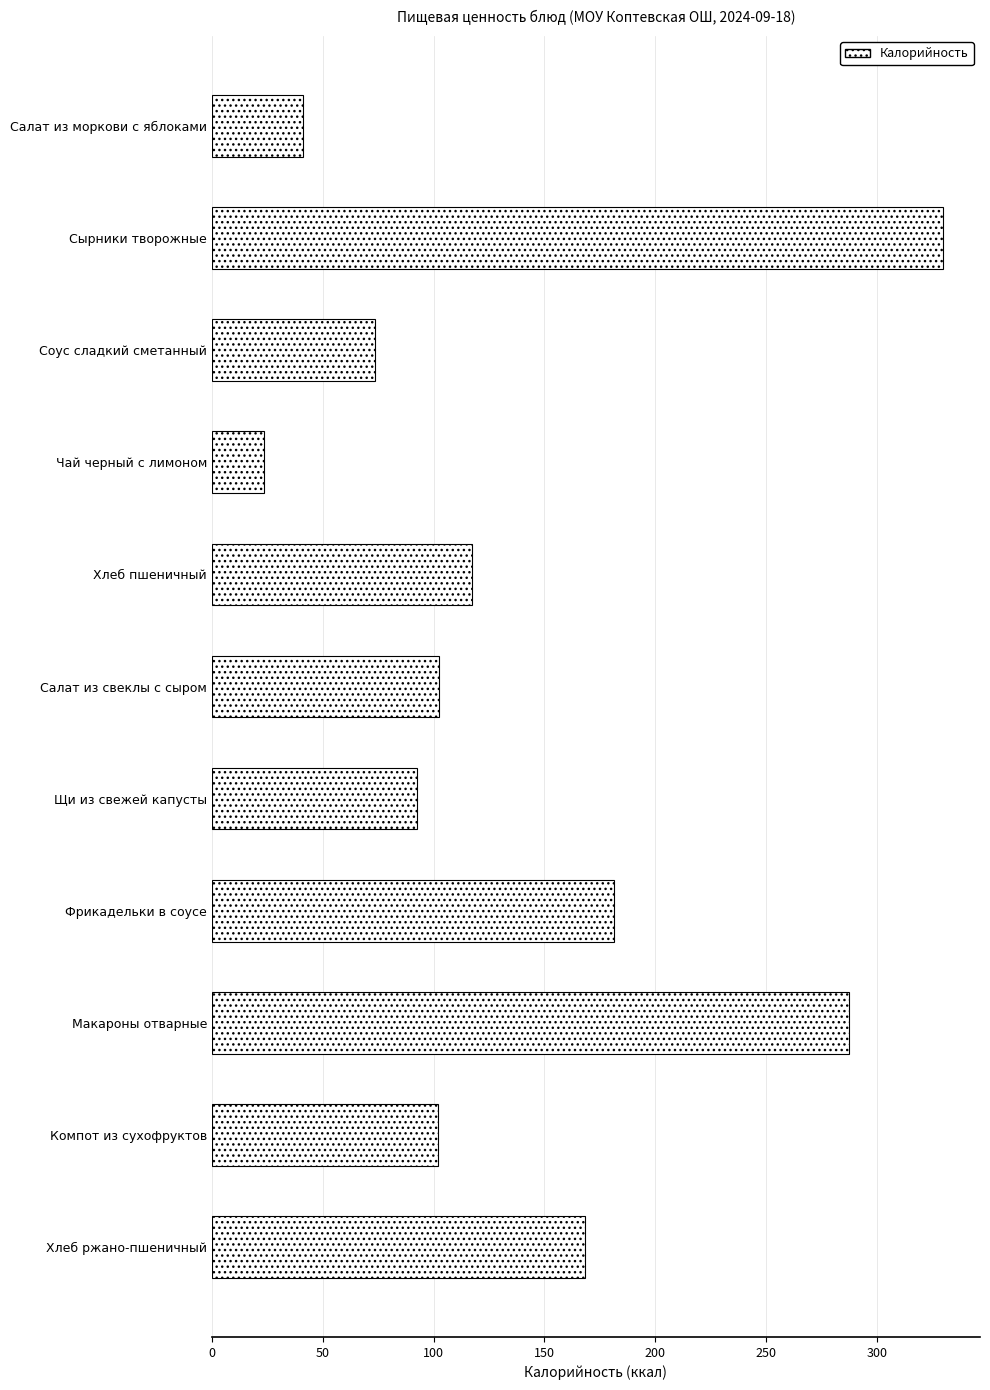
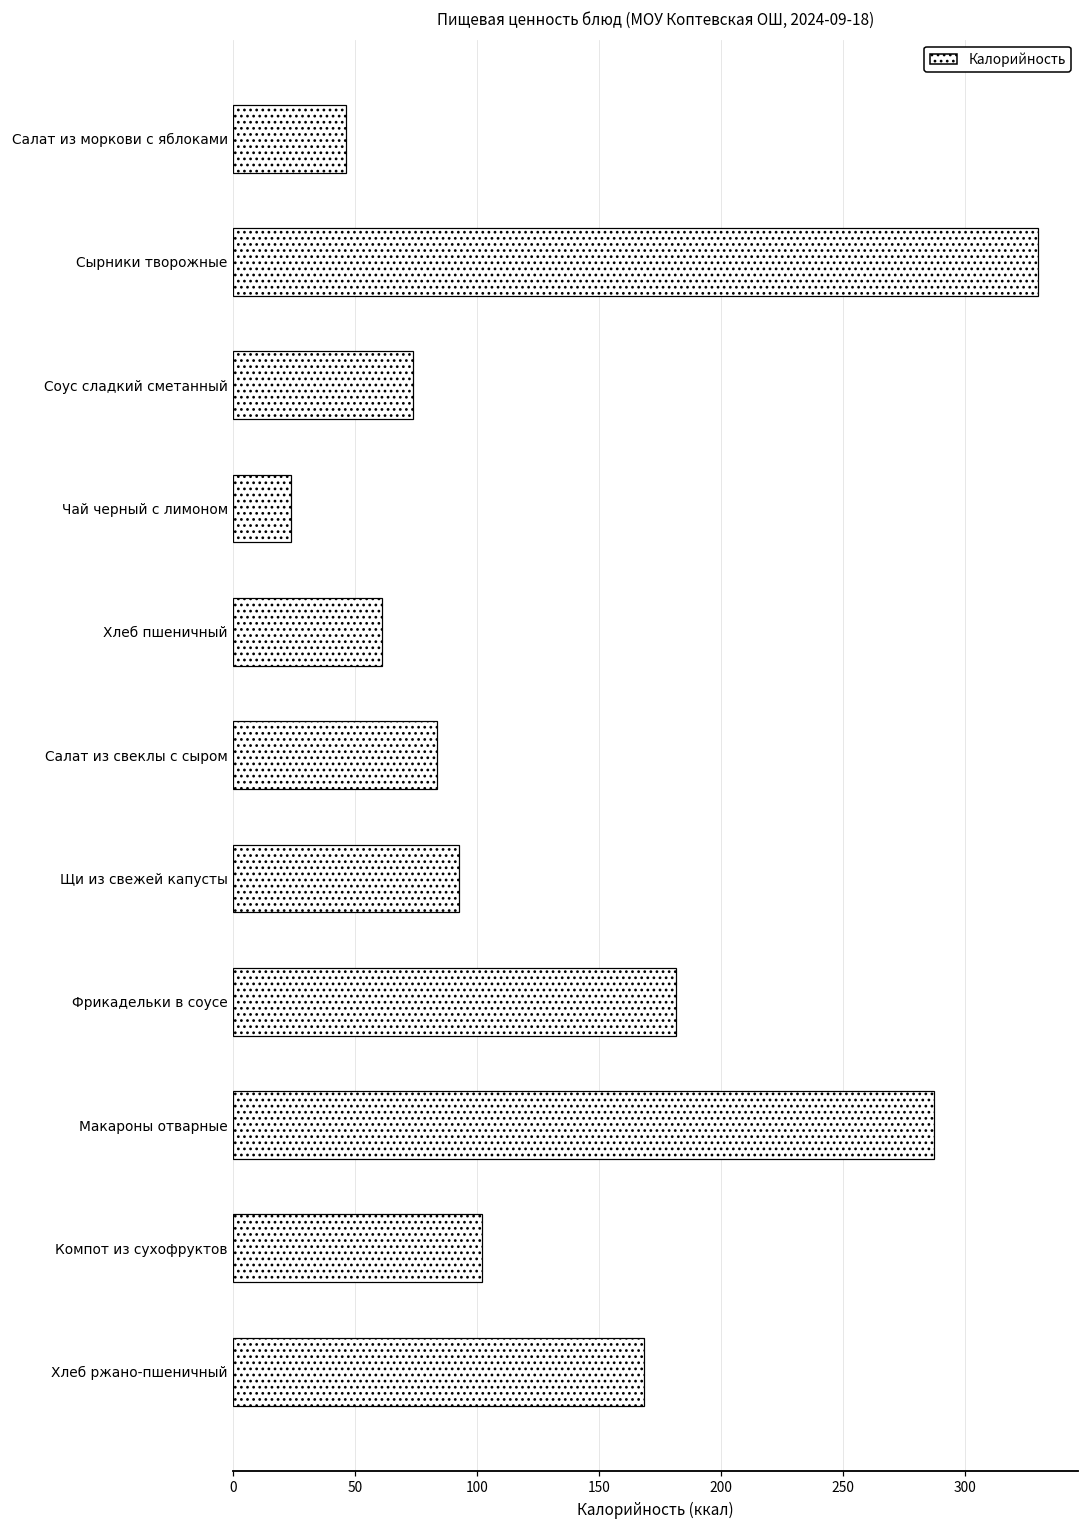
Салат из моркови с яблоками: 41 -> 46
Хлеб пшеничный: 117 -> 61
Салат из свеклы с сыром: 103 -> 84
